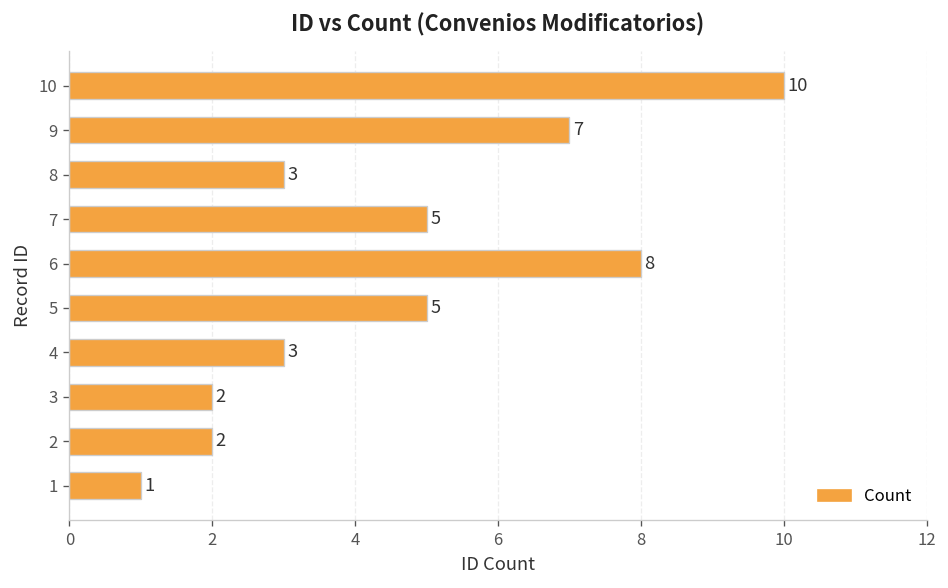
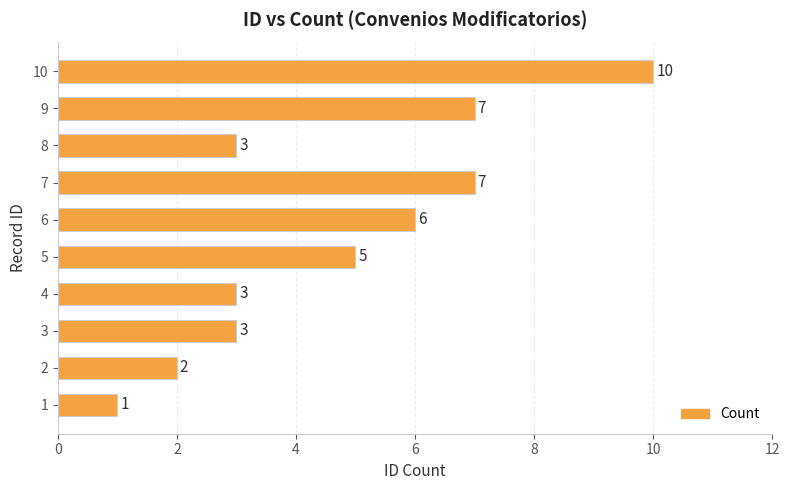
7: 5 -> 7
6: 8 -> 6
3: 2 -> 3
